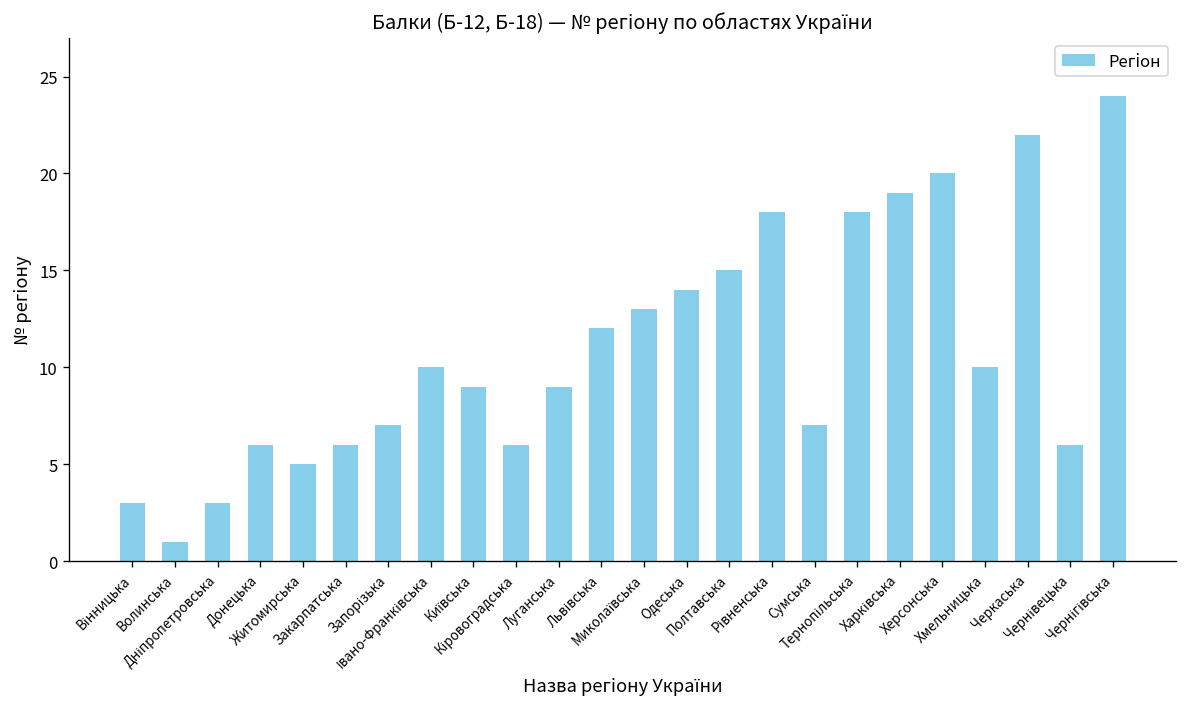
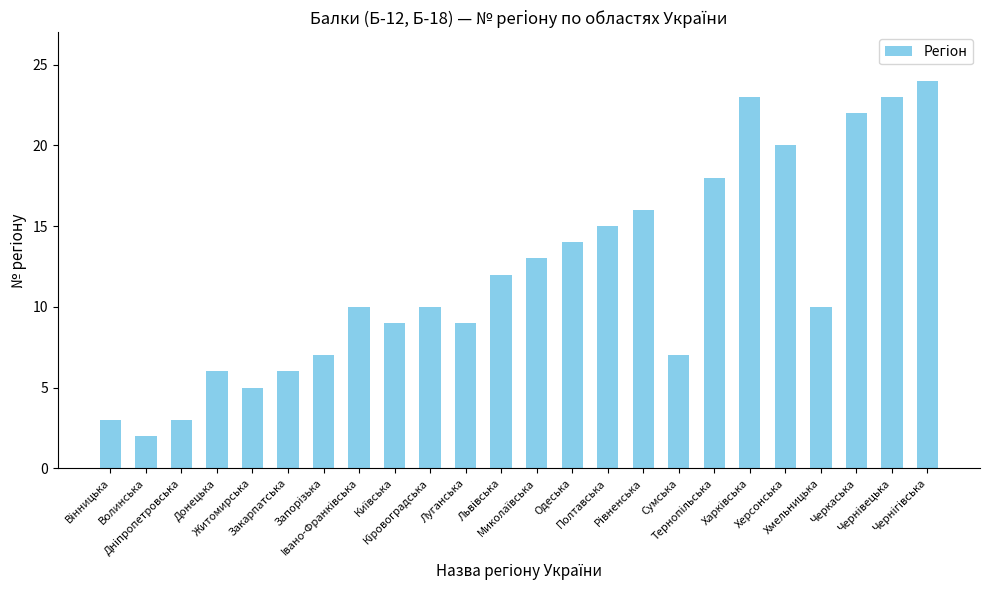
Волинська: 1 -> 2
Кіровоградська: 6 -> 10
Рівненська: 18 -> 16
Харківська: 19 -> 23
Чернівецька: 6 -> 23
